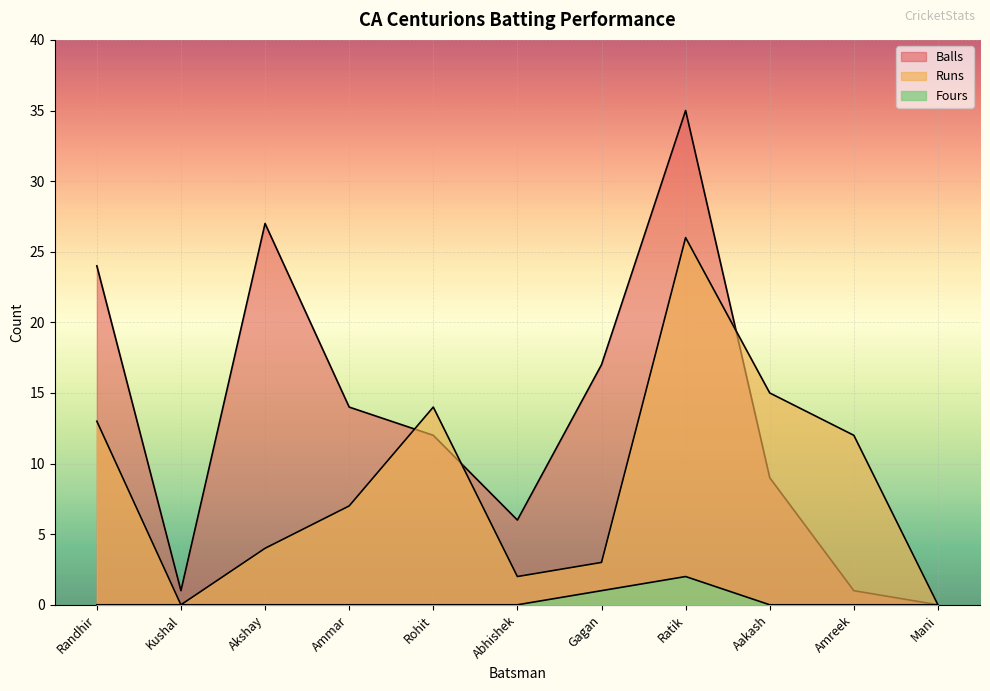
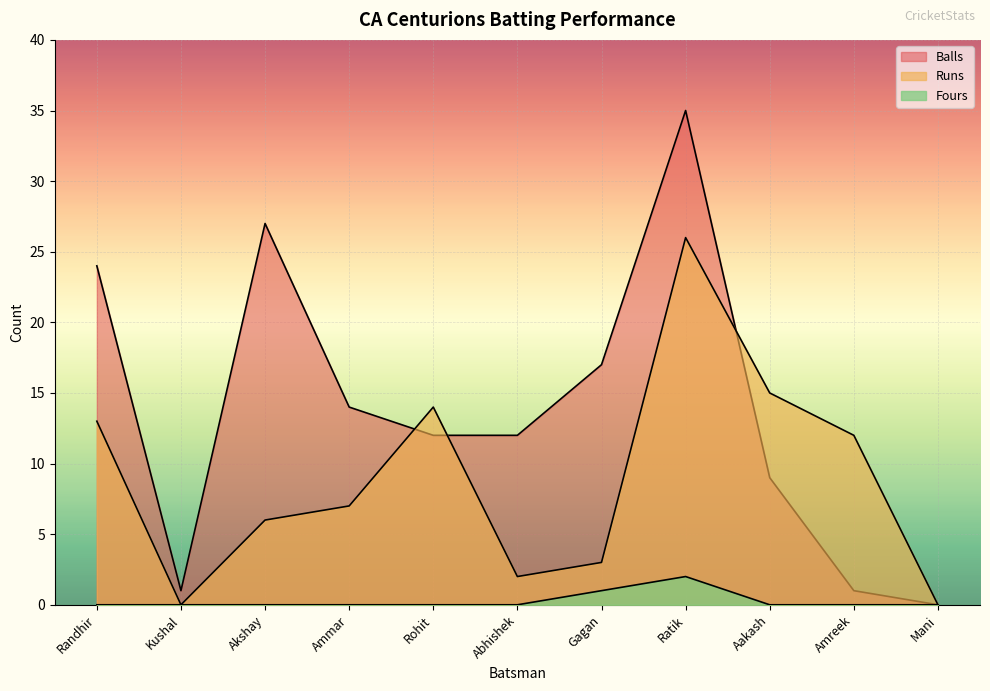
Runs, Akshay: 4 -> 6
Balls, Abhishek: 6 -> 12
